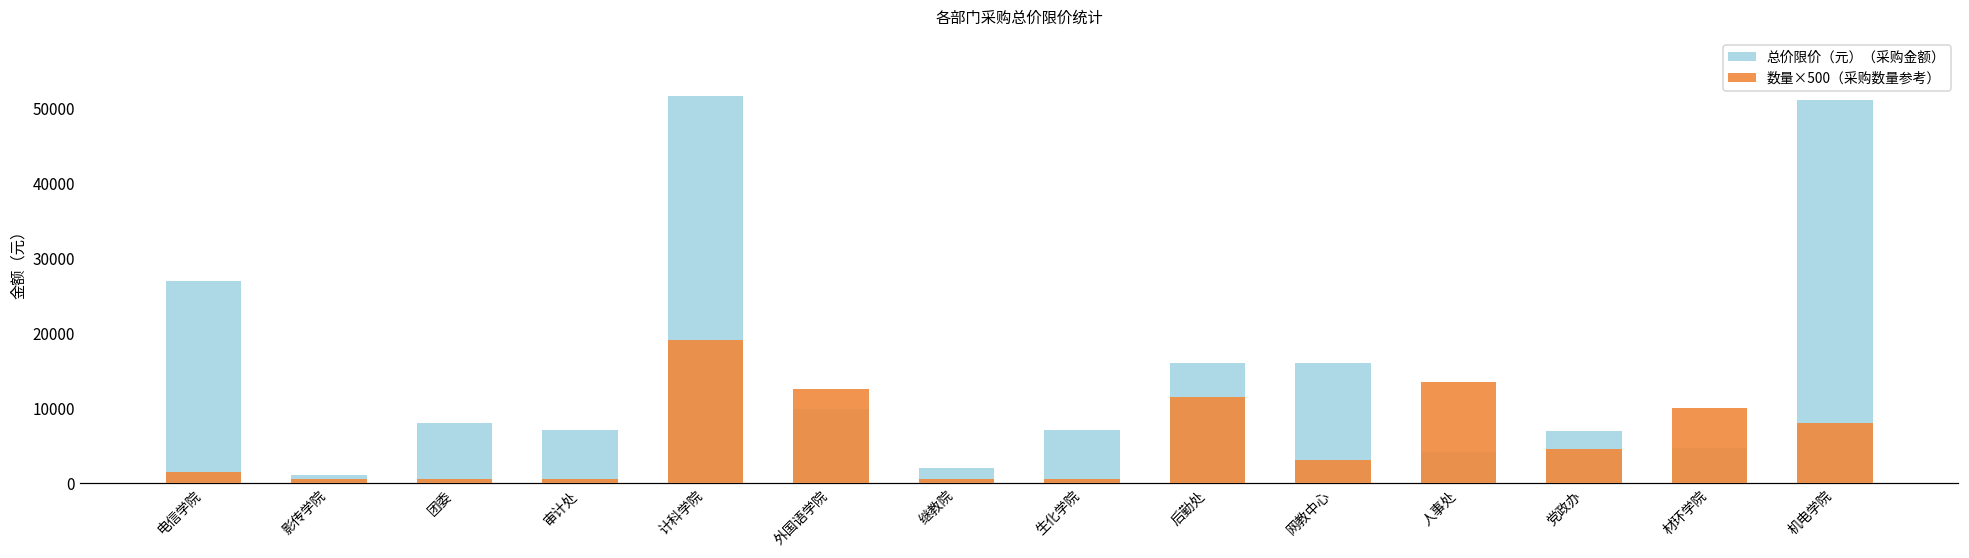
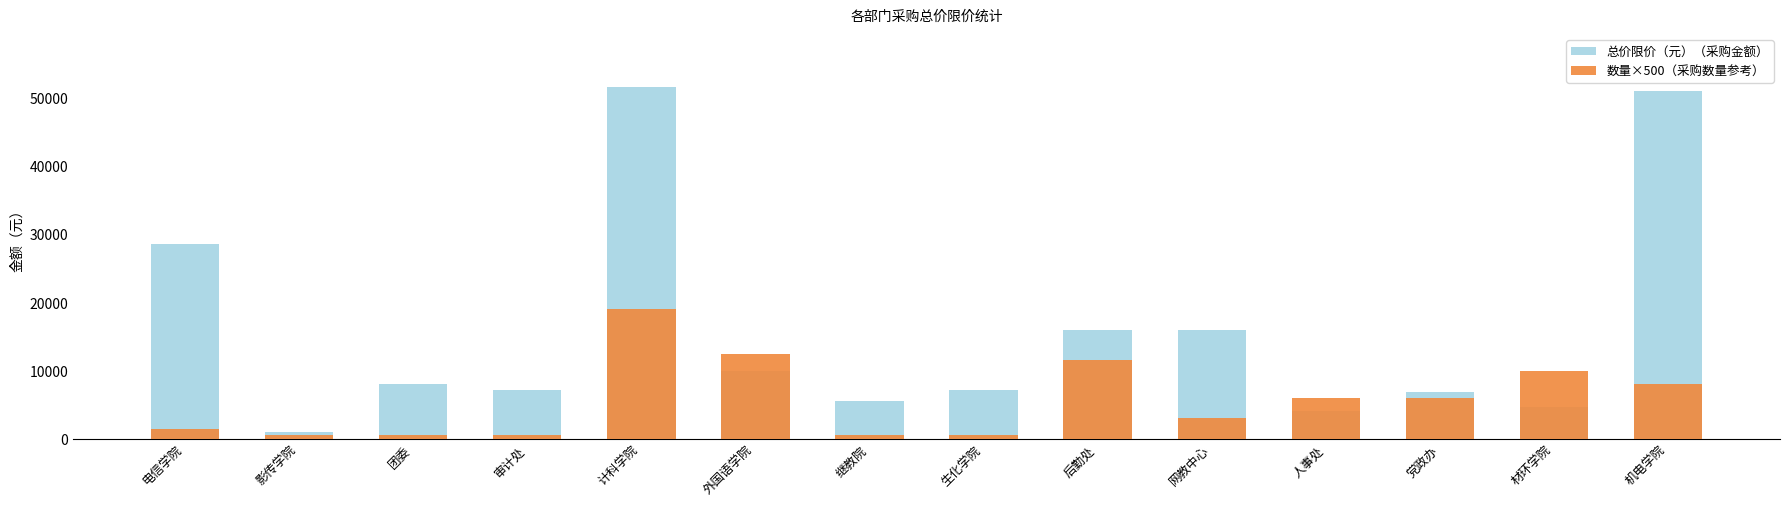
总价限价（元）（采购金额）, 电信学院: 27000 -> 29000
总价限价（元）（采购金额）, 继教院: 2000 -> 6000
数量×500（采购数量参考）, 人事处: 14000 -> 6000
数量×500（采购数量参考）, 党政办: 5000 -> 6000
